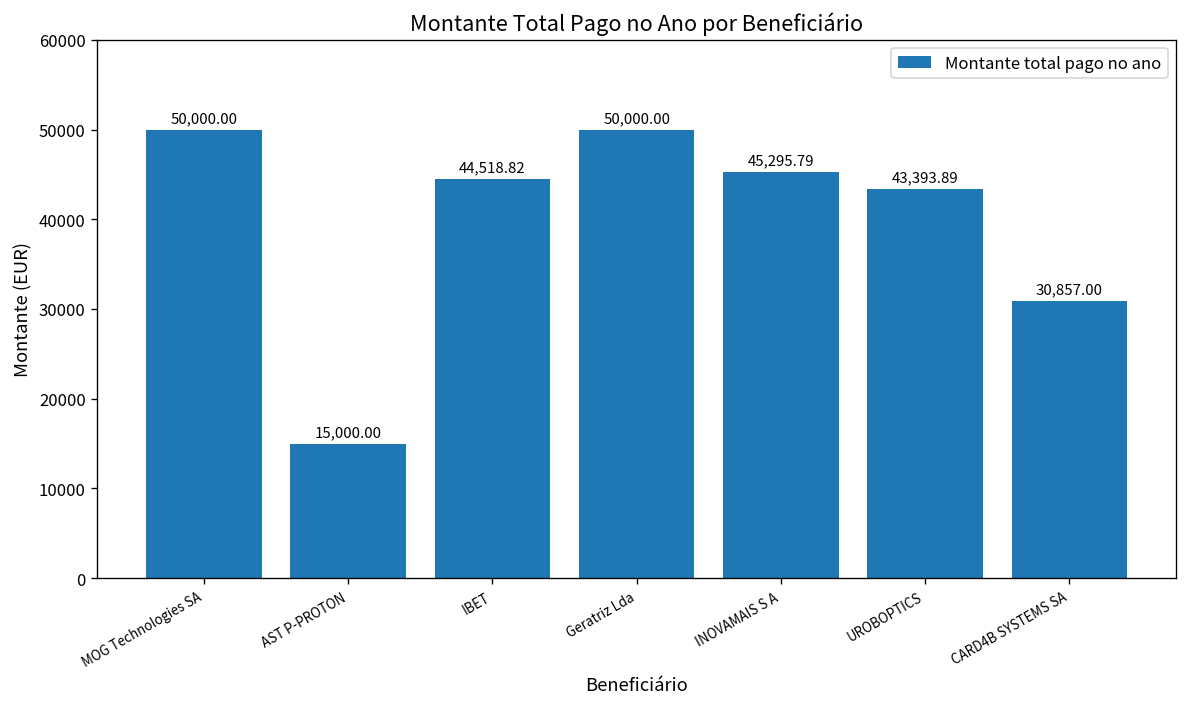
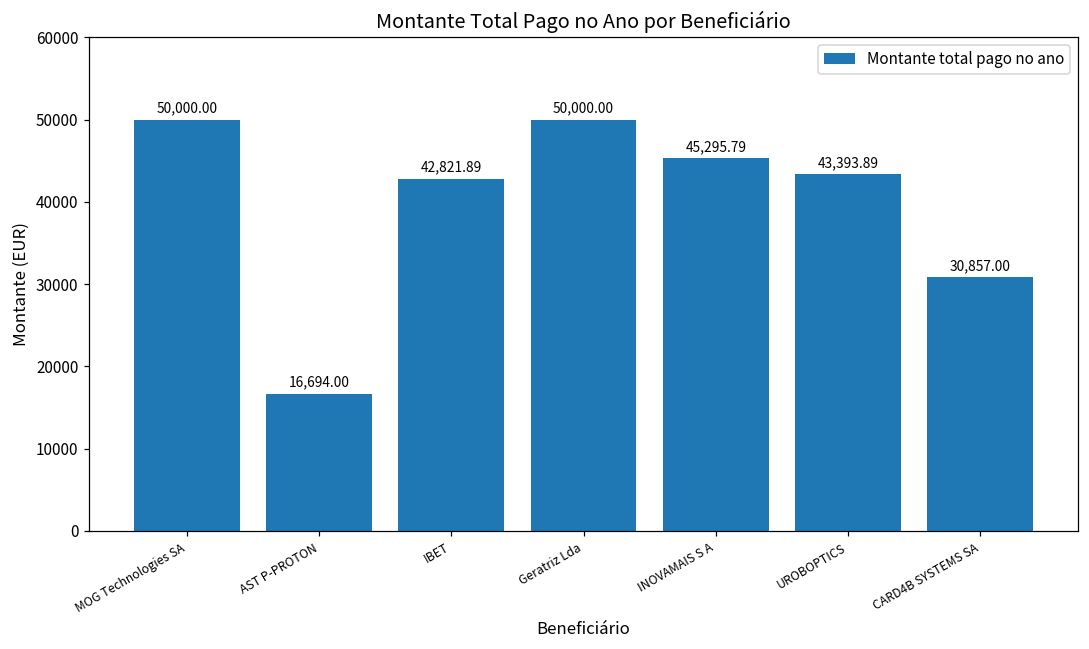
AST P-PROTON: 15,000.00 -> 16,694.00
IBET: 44,518.82 -> 42,821.89
